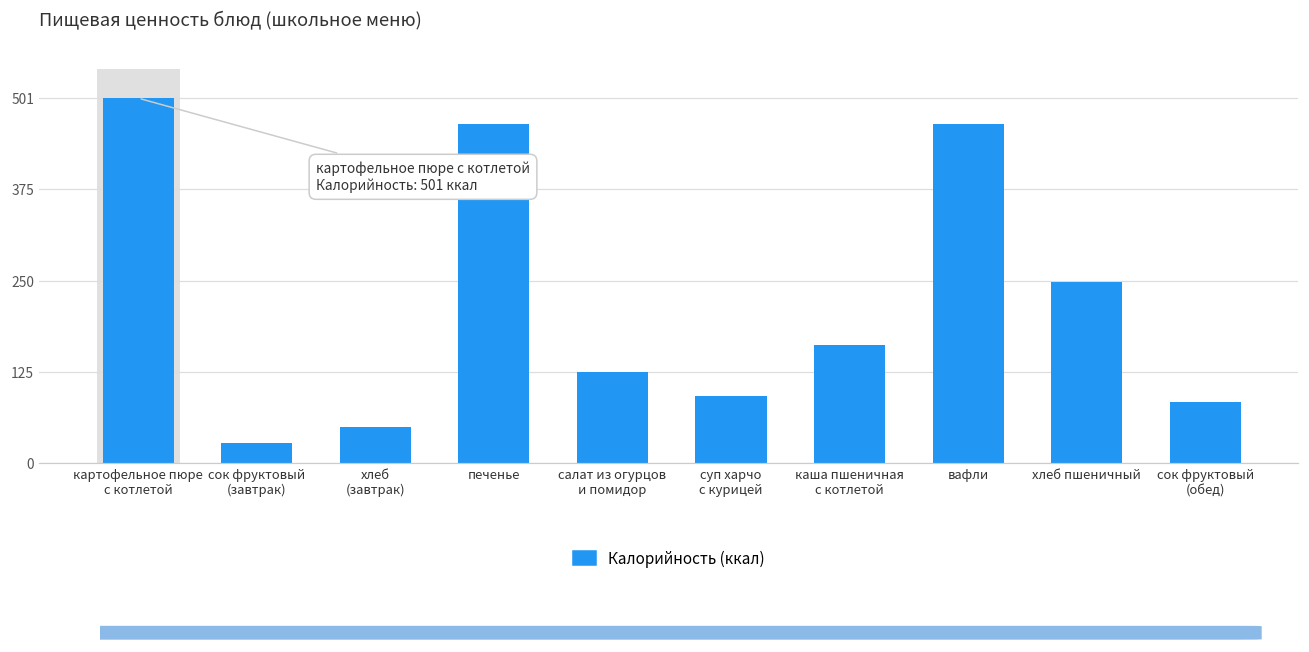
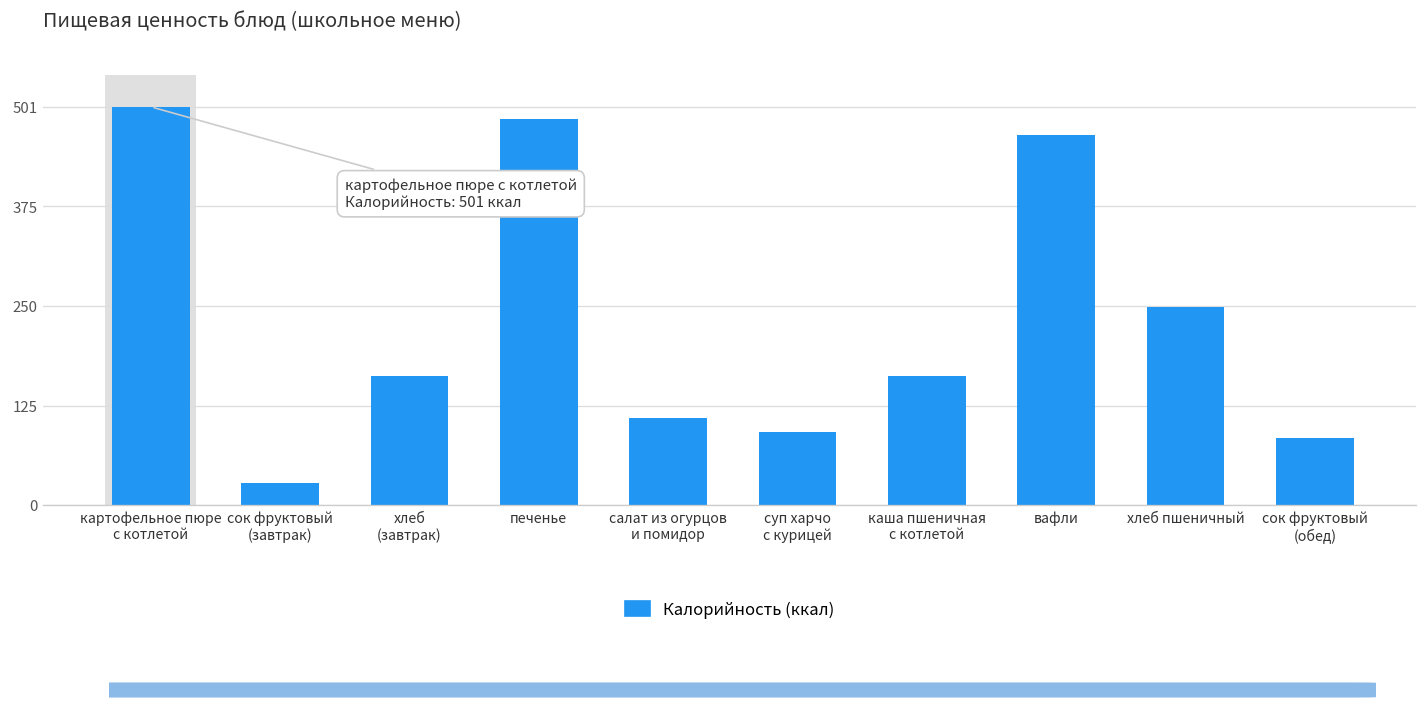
хлеб (завтрак): 50 -> 160
печенье: 470 -> 490
салат из огурцов и помидор: 130 -> 110
